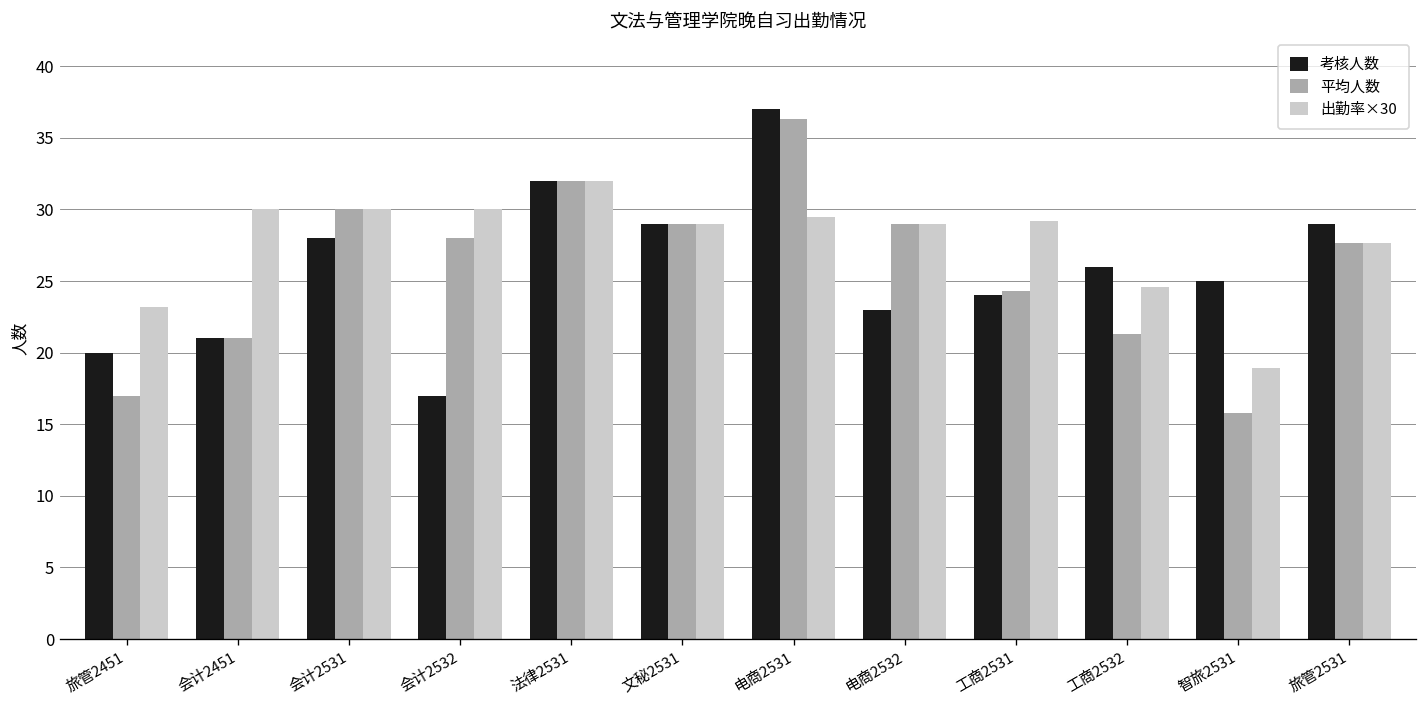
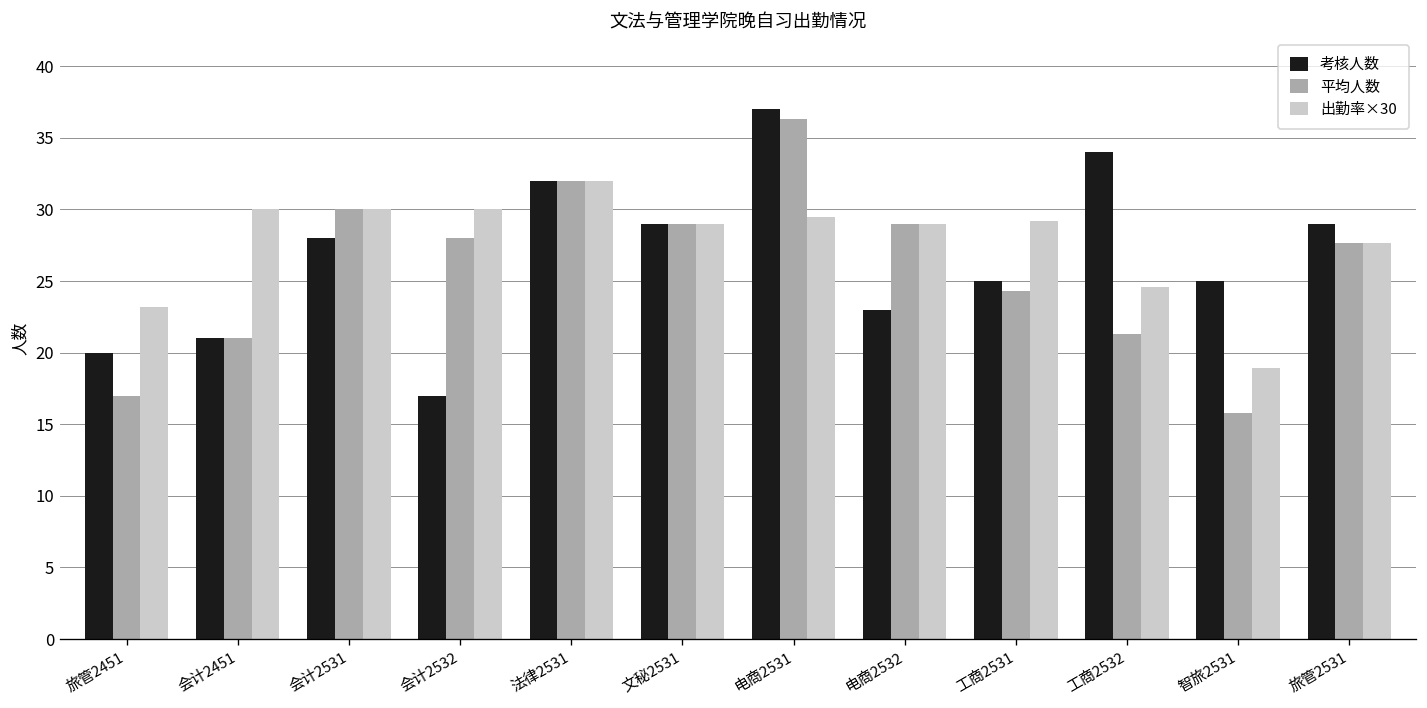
考核人数, 工商2531: 24 -> 25
考核人数, 工商2532: 26 -> 34
